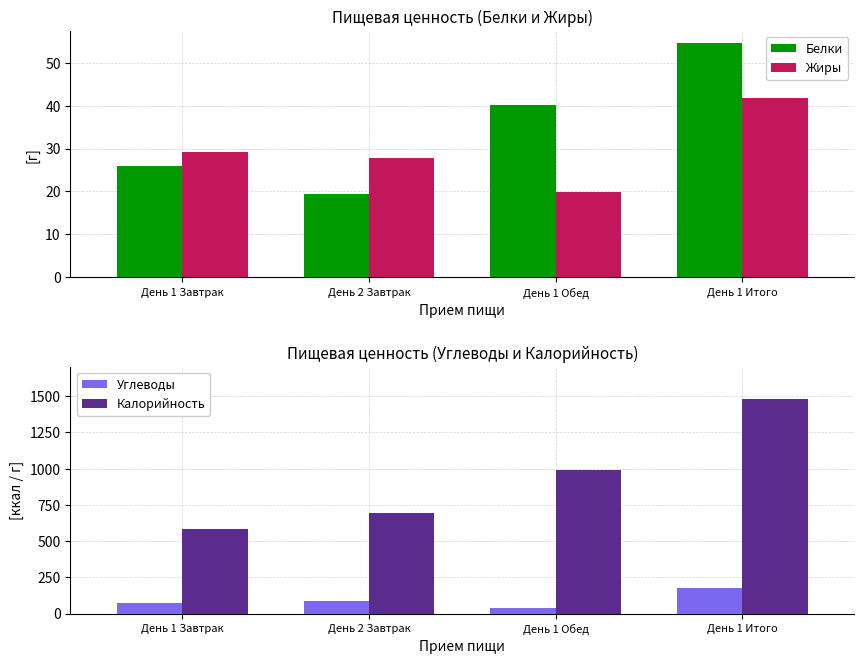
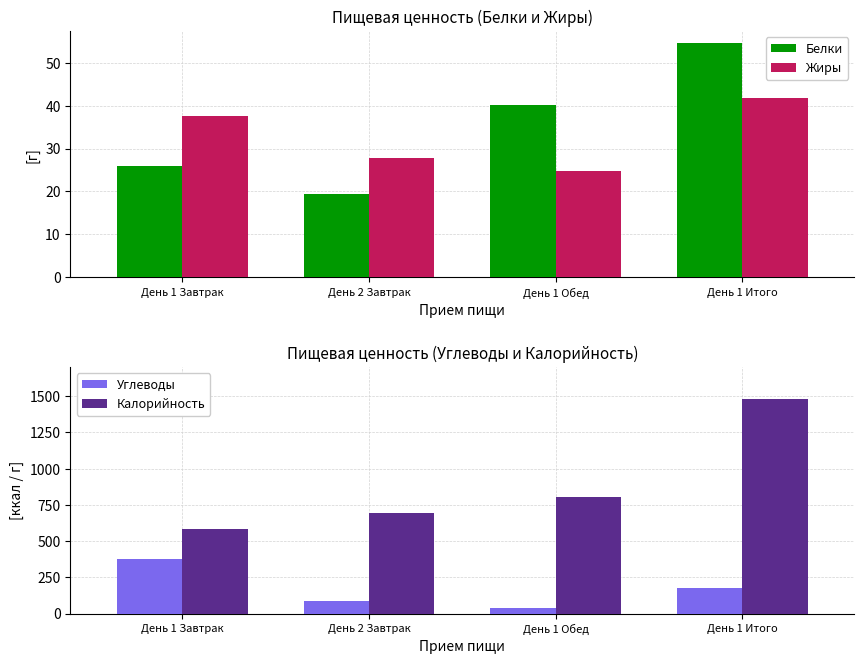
Пищевая ценность (Белки и Жиры), Жиры, День 1 Завтрак: 29 -> 37
Пищевая ценность (Белки и Жиры), Жиры, День 1 Обед: 20 -> 25
Пищевая ценность (Углеводы и Калорийность), Углеводы, День 1 Завтрак: 70 -> 380
Пищевая ценность (Углеводы и Калорийность), Калорийность, День 1 Обед: 990 -> 800
